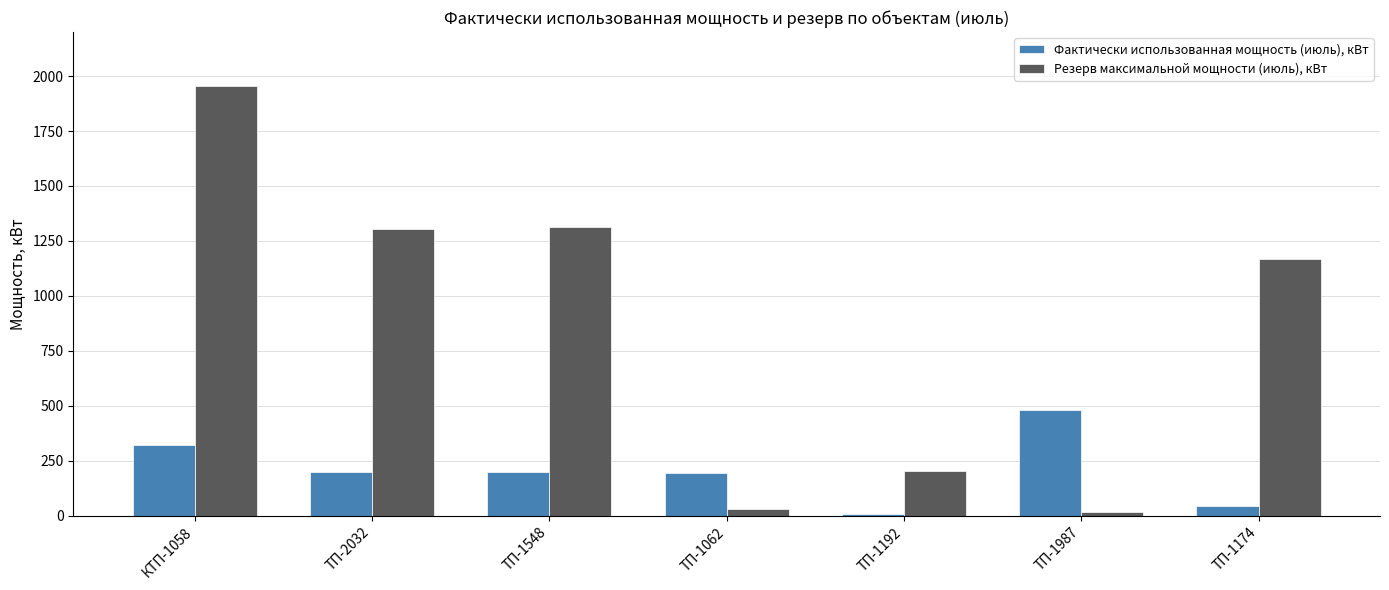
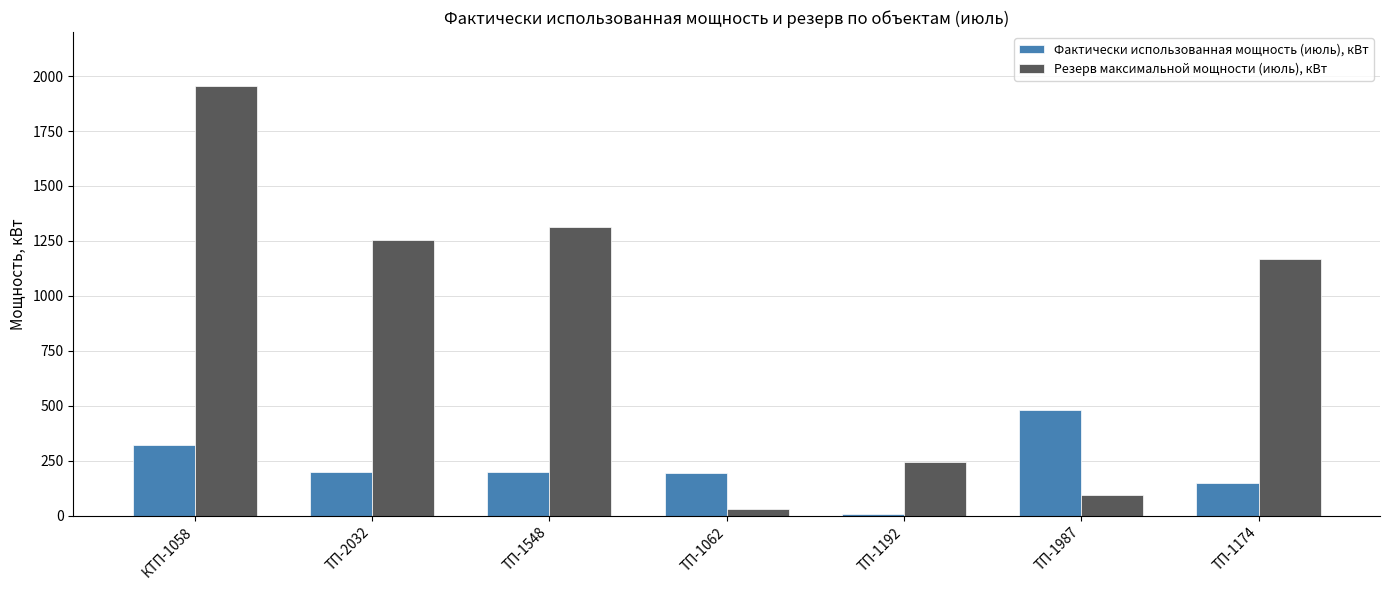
Резерв максимальной мощности (июль), кВт, ТП-2032: 1310 -> 1250
Резерв максимальной мощности (июль), кВт, ТП-1192: 200 -> 240
Резерв максимальной мощности (июль), кВт, ТП-1987: 20 -> 100
Фактически использованная мощность (июль), кВт, ТП-1174: 40 -> 150
